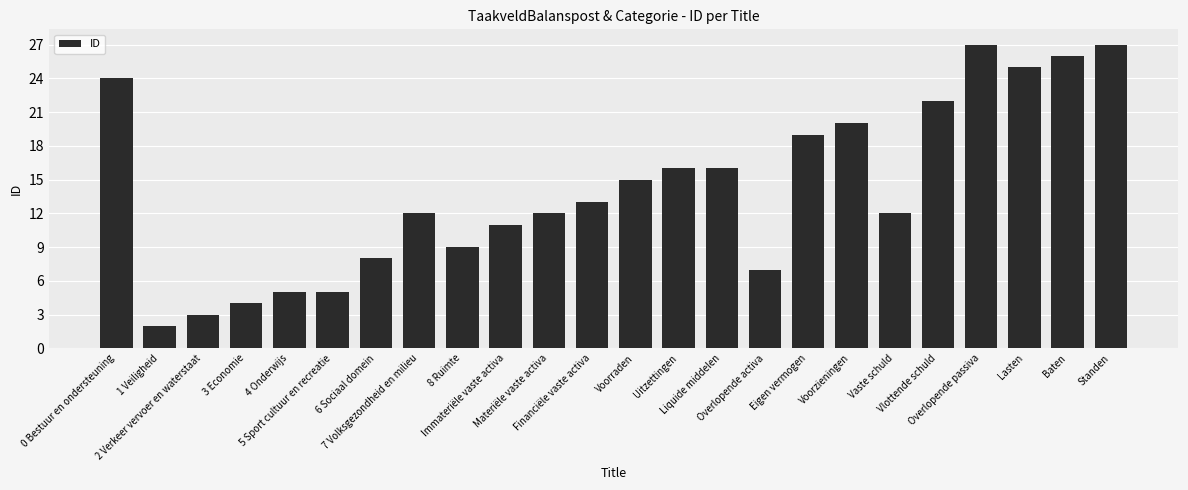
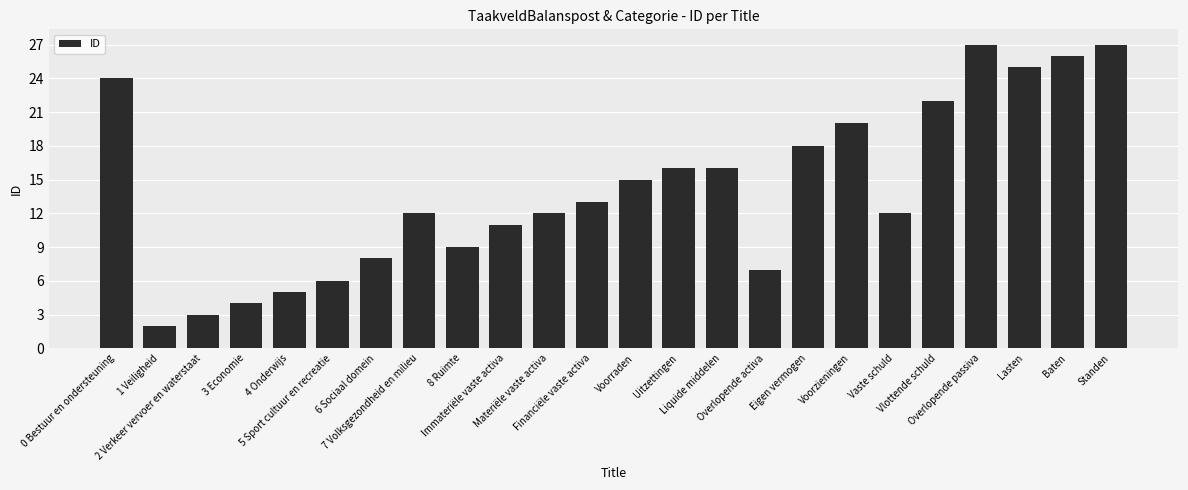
5 Sport cultuur en recreatie: 5 -> 6
Eigen vermogen: 19 -> 18
